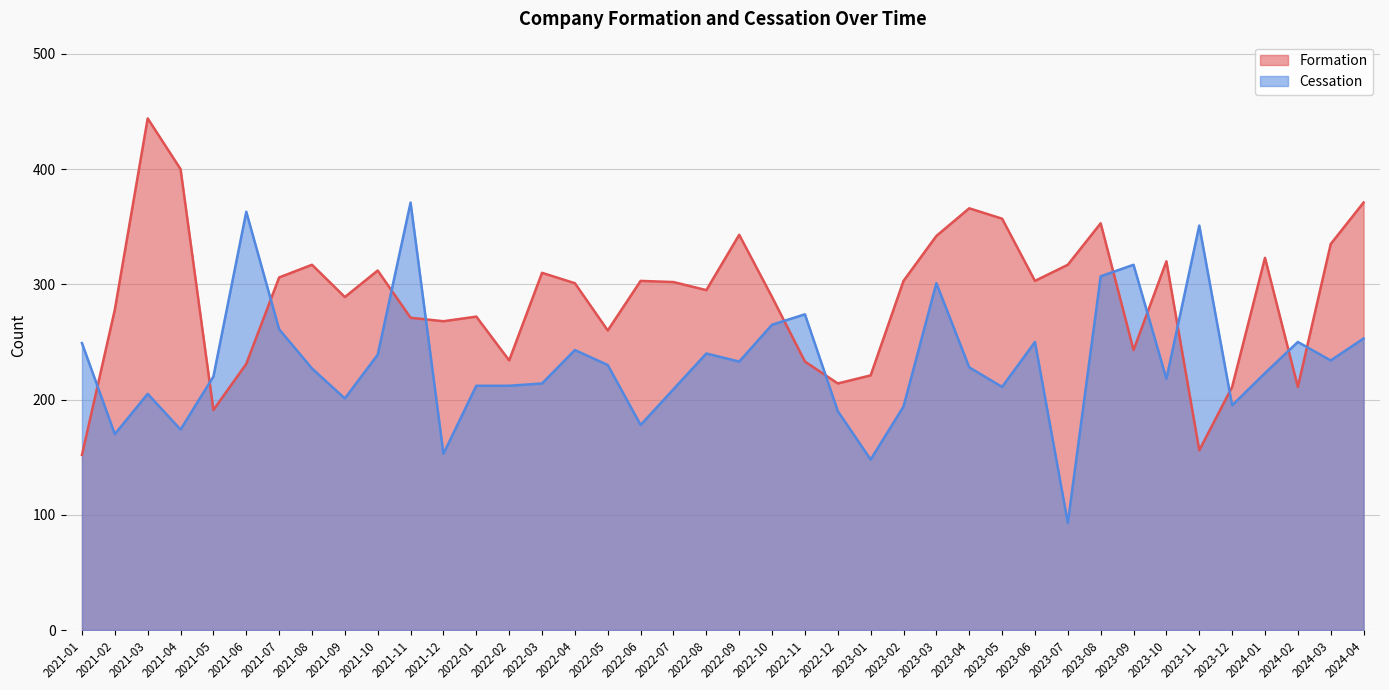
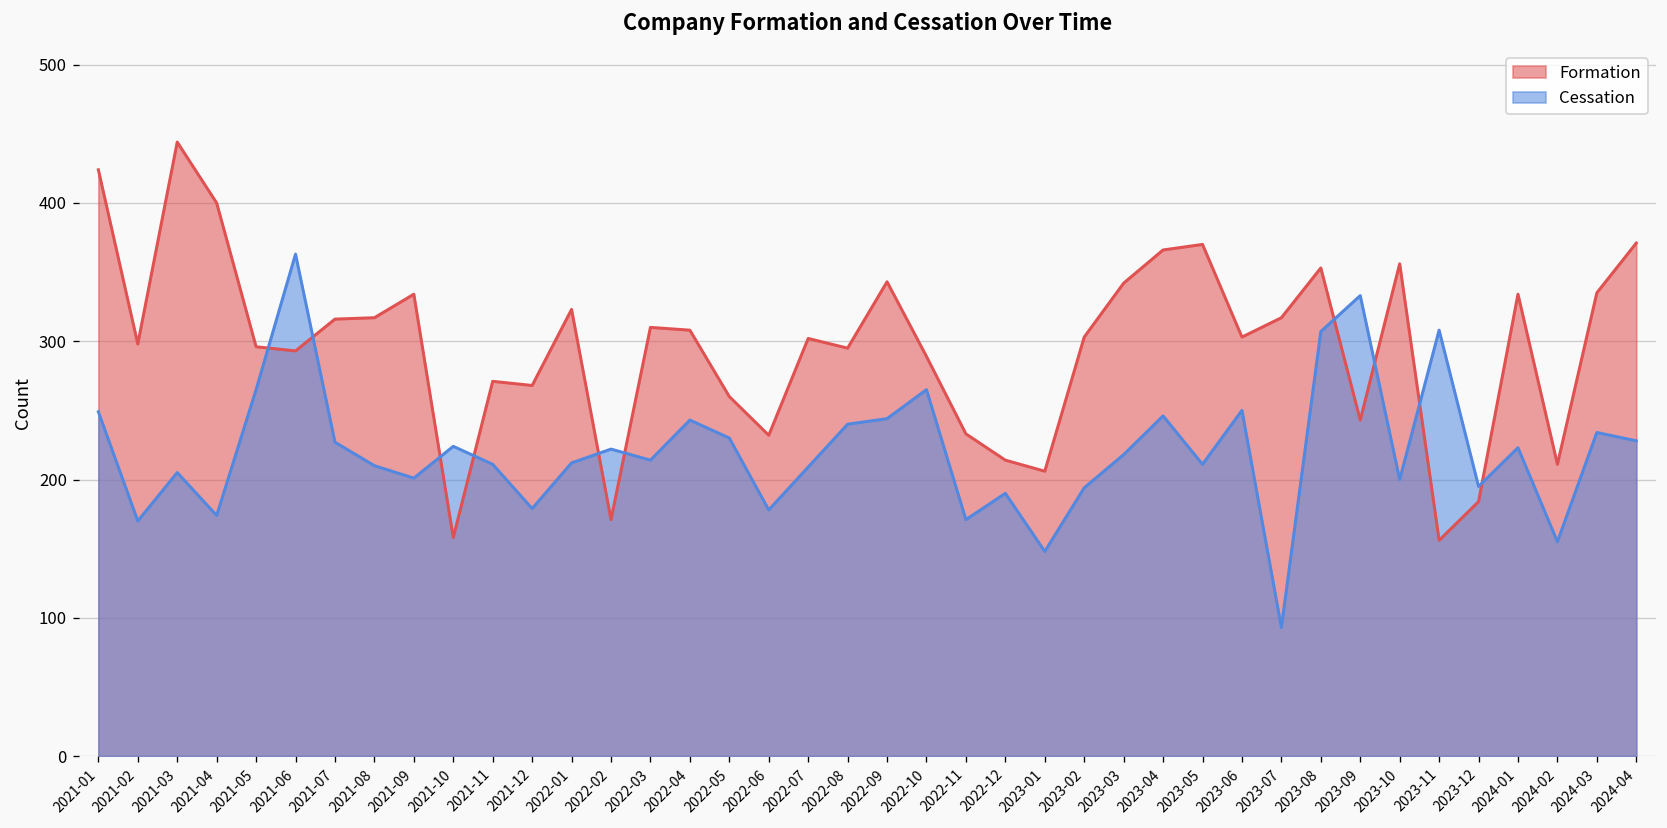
Formation, 2021-01: 152 -> 424
Formation, 2021-02: 278 -> 298
Formation, 2021-05: 191 -> 296
Cessation, 2021-05: 220 -> 265
Formation, 2021-06: 231 -> 293
Formation, 2021-07: 306 -> 316
Cessation, 2021-07: 261 -> 227
Cessation, 2021-08: 227 -> 210
Formation, 2021-09: 289 -> 334
Formation, 2021-10: 312 -> 158
Cessation, 2021-10: 239 -> 224
Cessation, 2021-11: 371 -> 211
Cessation, 2021-12: 153 -> 179
Formation, 2022-01: 272 -> 323
Formation, 2022-02: 234 -> 171
Cessation, 2022-02: 212 -> 222
Formation, 2022-04: 301 -> 308
Formation, 2022-06: 303 -> 232
Cessation, 2022-09: 233 -> 244
Cessation, 2022-11: 274 -> 171
Formation, 2023-01: 221 -> 206
Cessation, 2023-03: 301 -> 218
Cessation, 2023-04: 228 -> 246
Formation, 2023-05: 357 -> 370
Cessation, 2023-09: 317 -> 333
Formation, 2023-10: 320 -> 356
Cessation, 2023-10: 218 -> 200
Cessation, 2023-11: 351 -> 308
Formation, 2023-12: 211 -> 184
Formation, 2024-01: 323 -> 334
Cessation, 2024-02: 250 -> 155
Cessation, 2024-04: 253 -> 228
